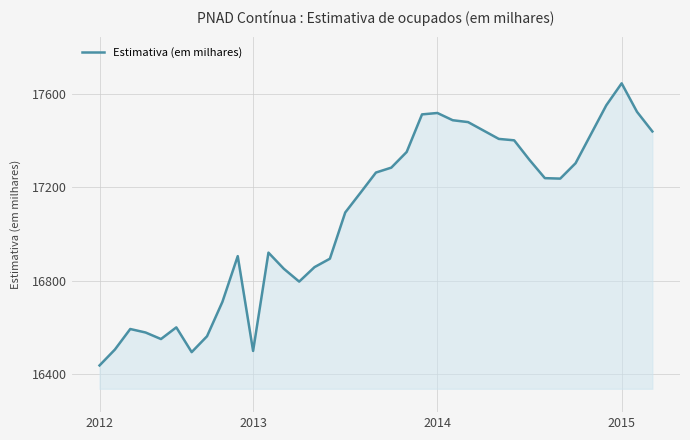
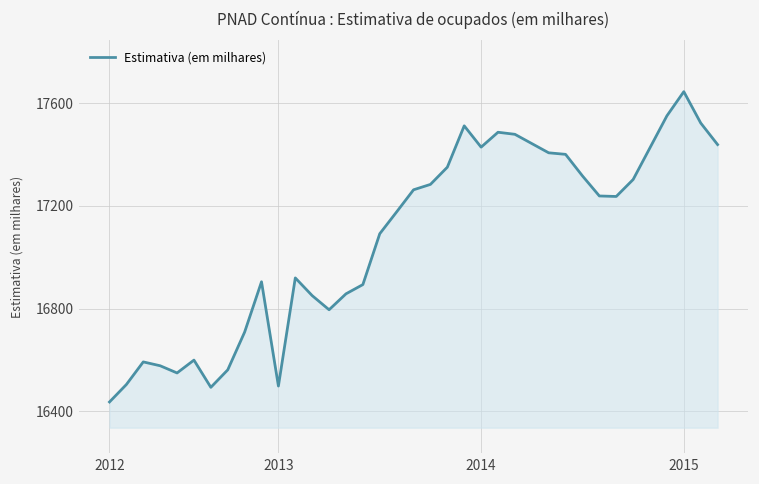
2014: 17520 -> 17430
